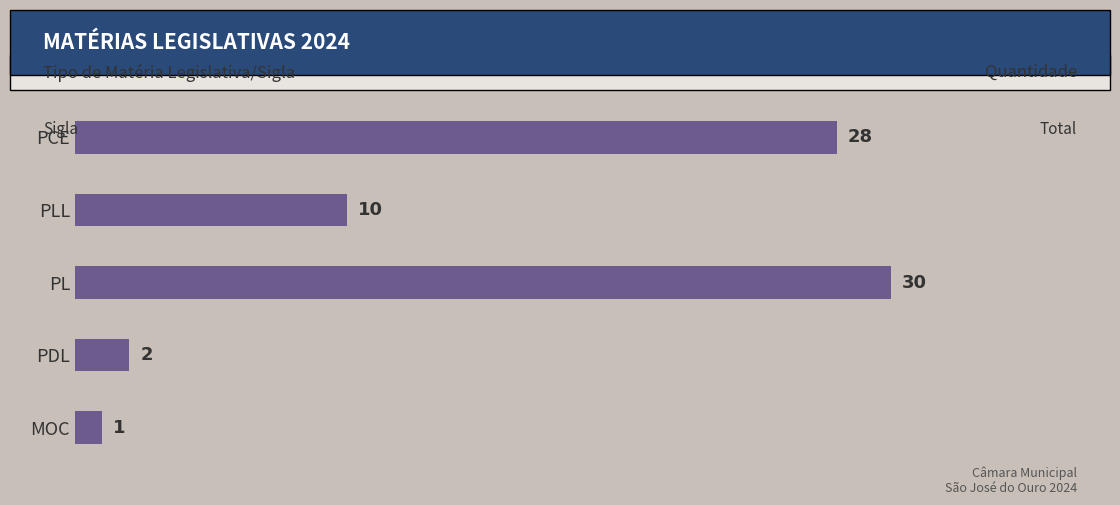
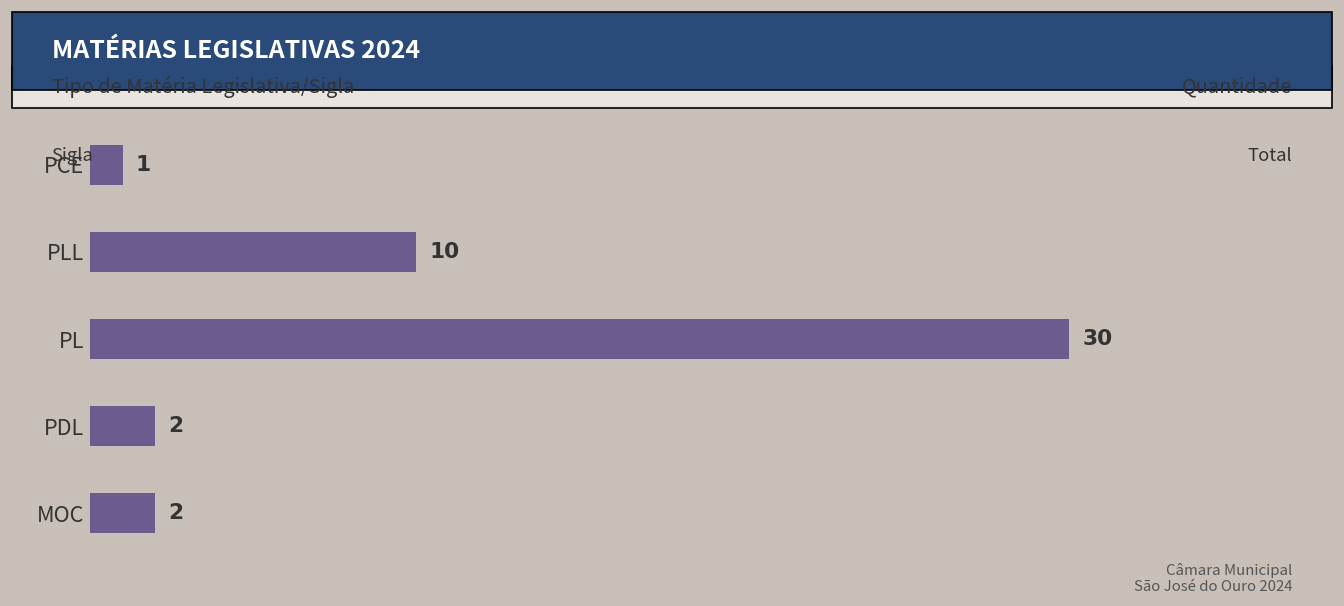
PCE: 28 -> 1
MOC: 1 -> 2
